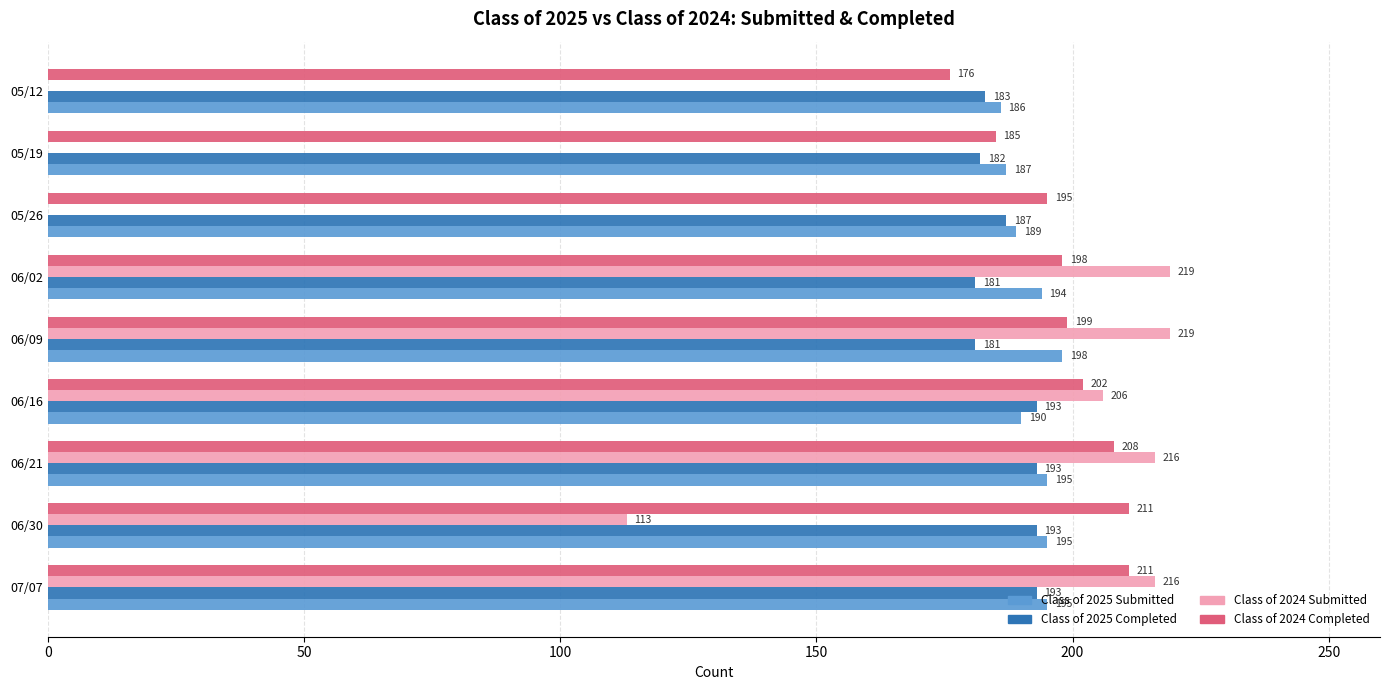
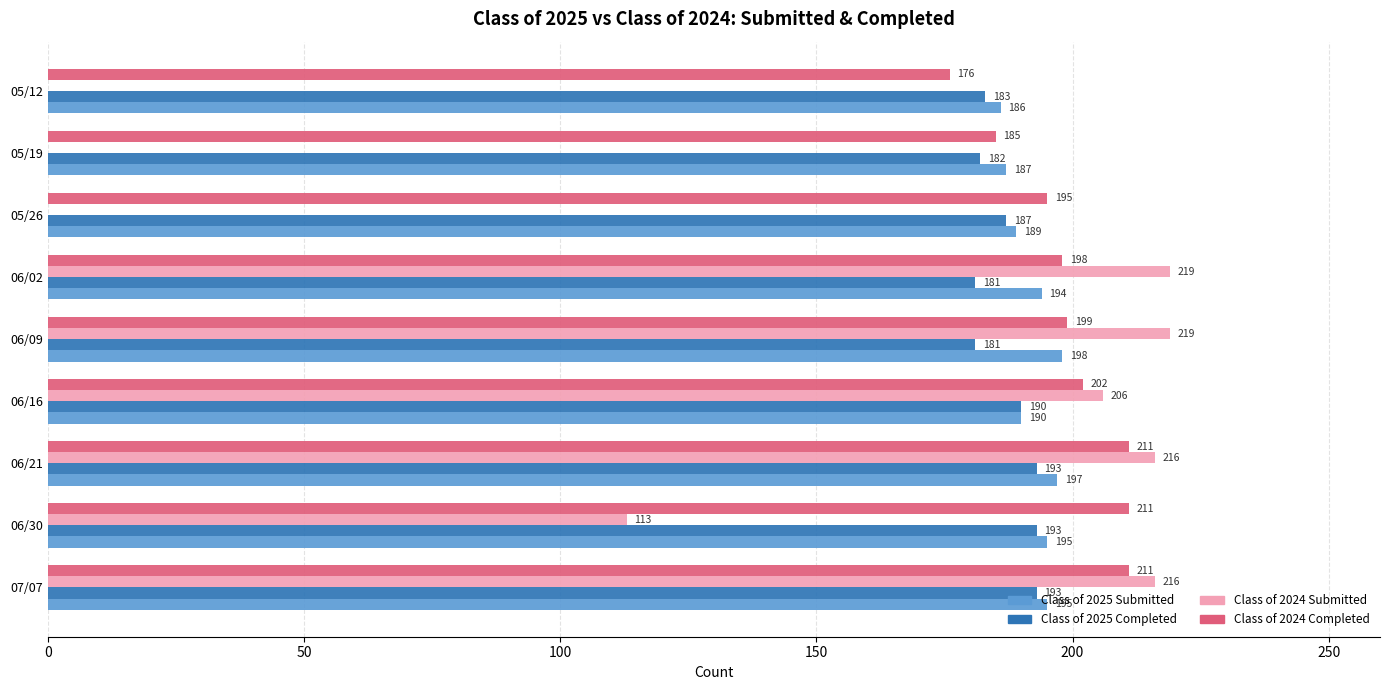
Class of 2025 Completed, 06/16: 193 -> 190
Class of 2024 Completed, 06/21: 208 -> 211
Class of 2025 Submitted, 06/21: 195 -> 197
